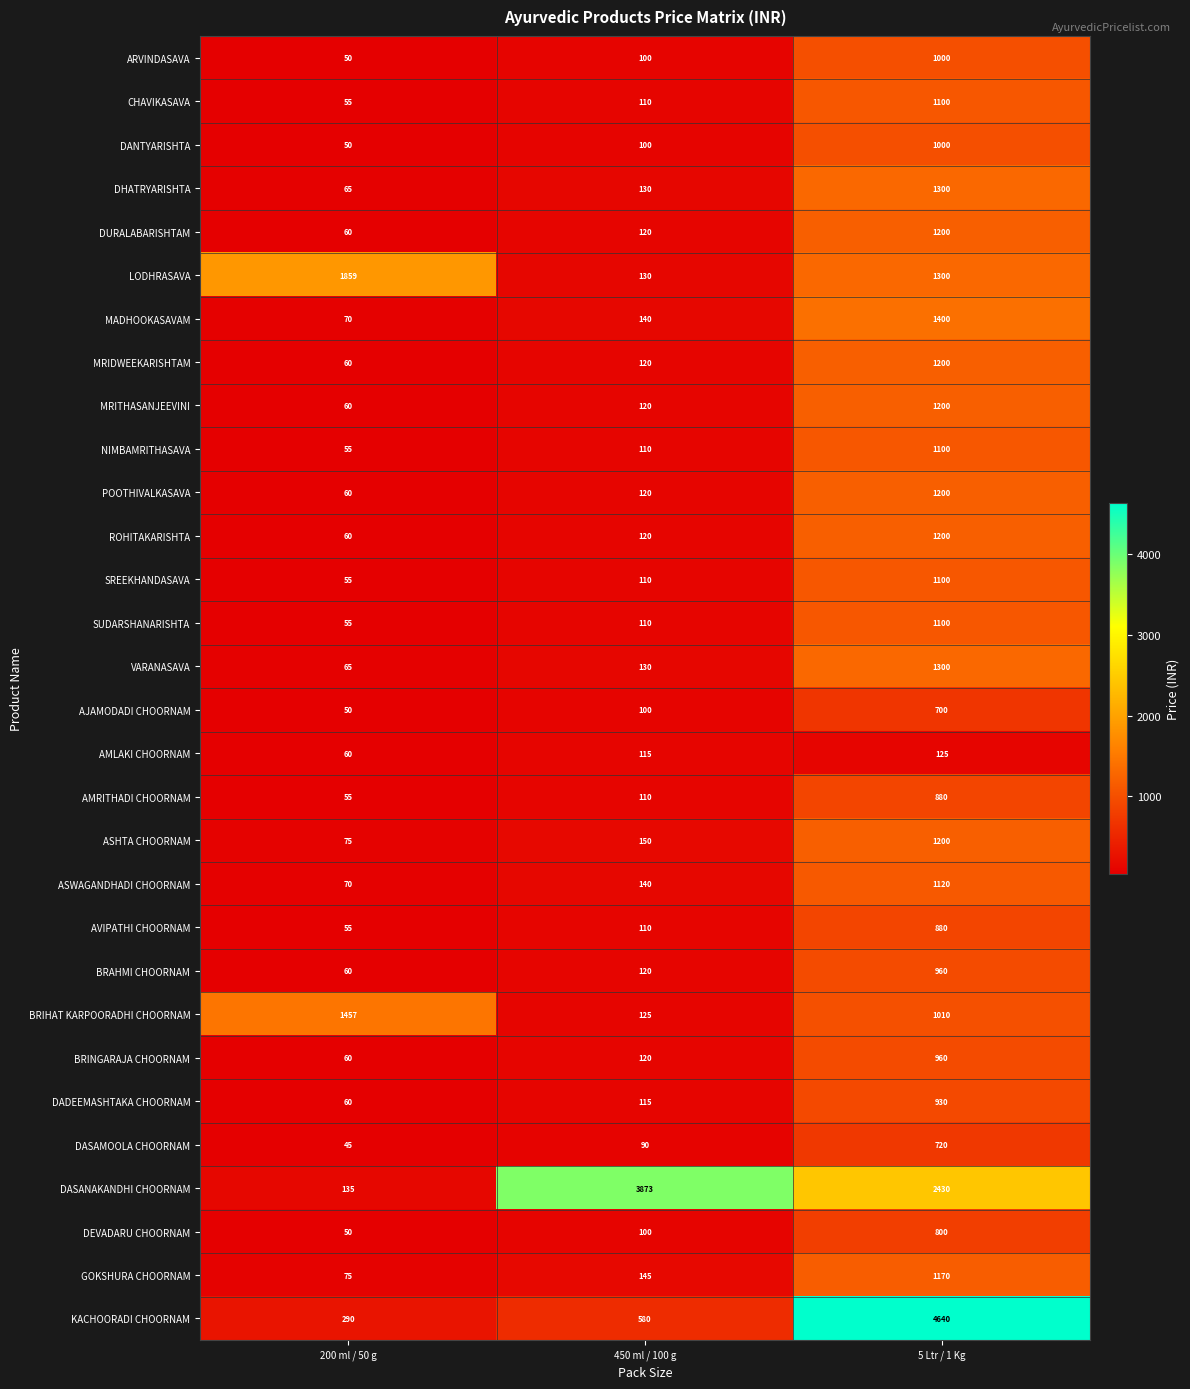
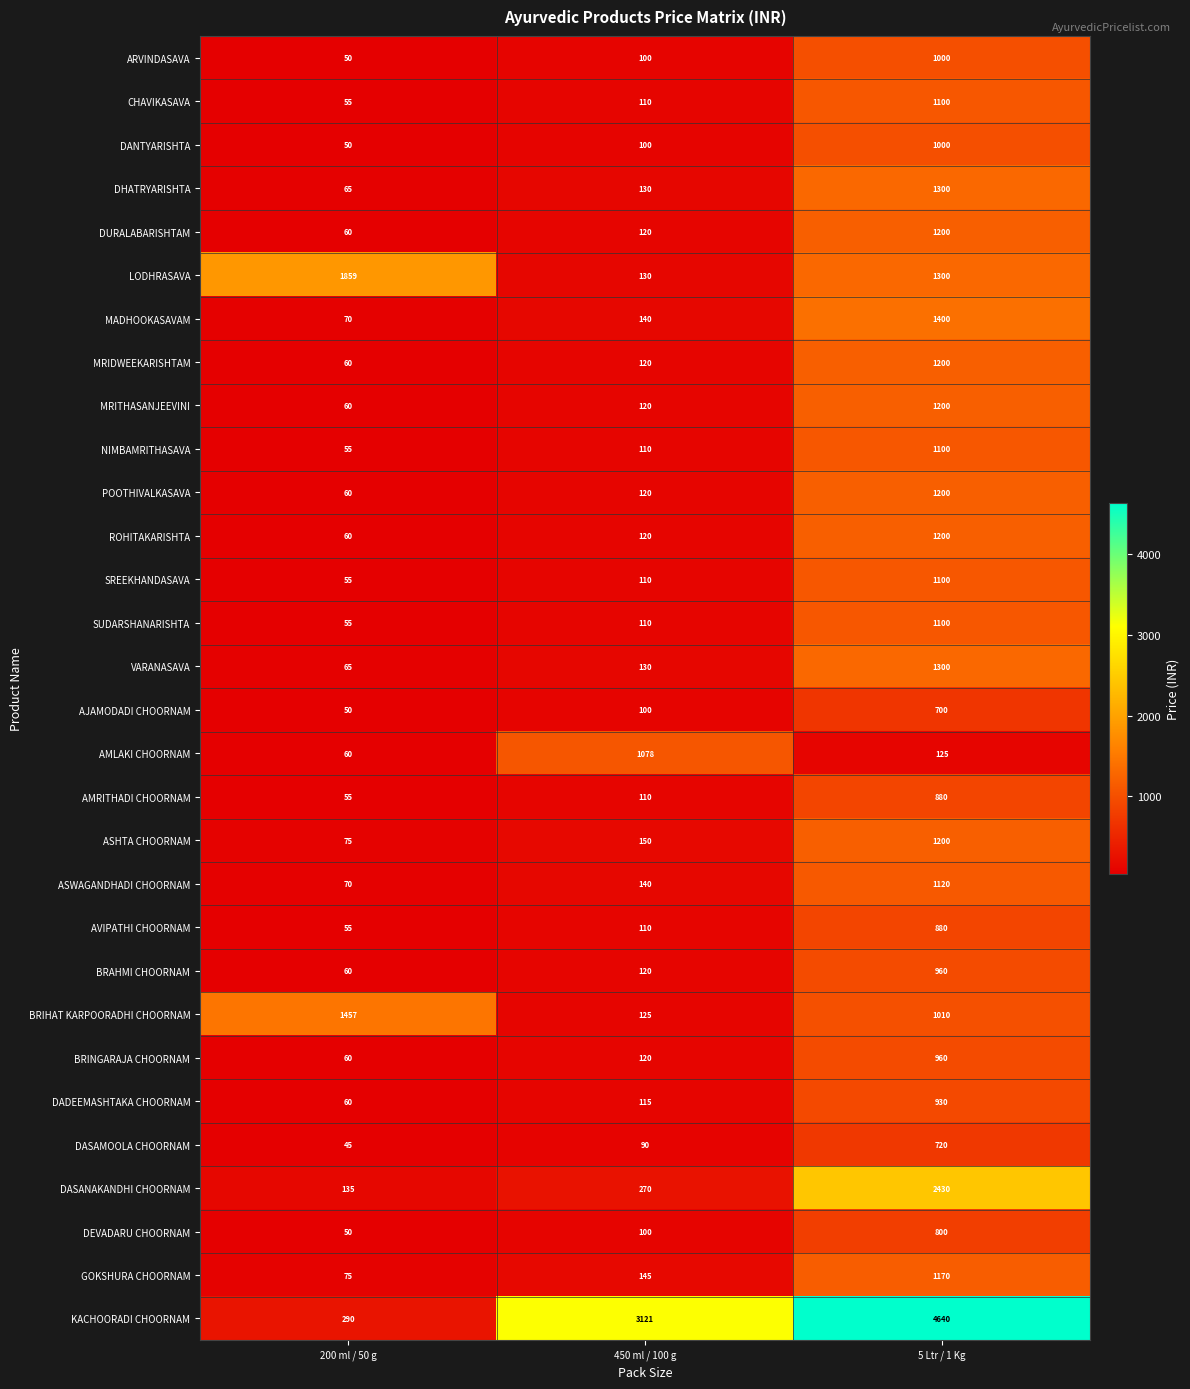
AMLAKI CHOORNAM, 450 ml / 100 g: 115 -> 1078
DASANAKANDHI CHOORNAM, 450 ml / 100 g: 3873 -> 270
KACHOORADI CHOORNAM, 450 ml / 100 g: 580 -> 3121
